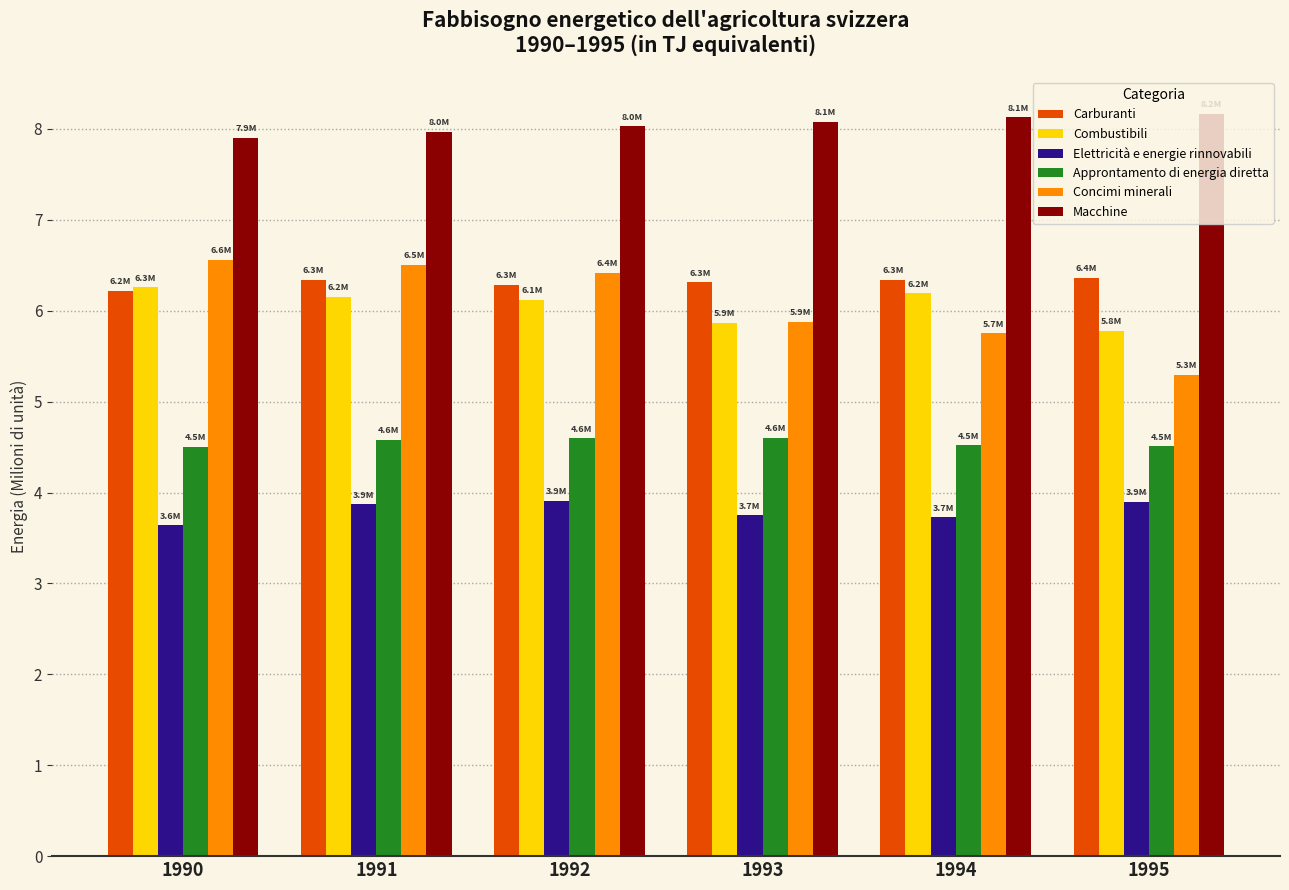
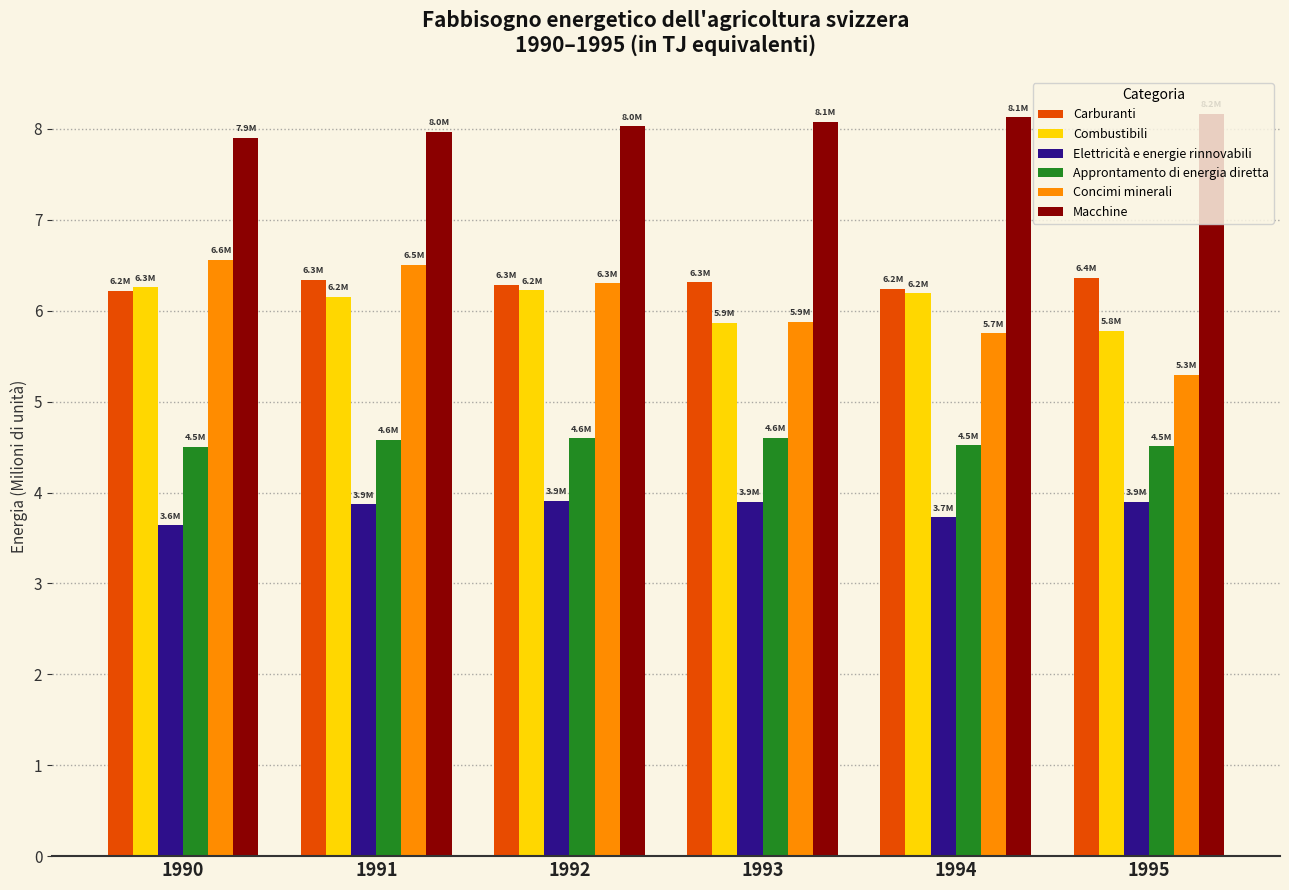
Combustibili, 1992: 6.1M -> 6.2M
Concimi minerali, 1992: 6.4M -> 6.3M
Elettricità e energie rinnovabili, 1993: 3.7M -> 3.9M
Carburanti, 1994: 6.3M -> 6.2M
